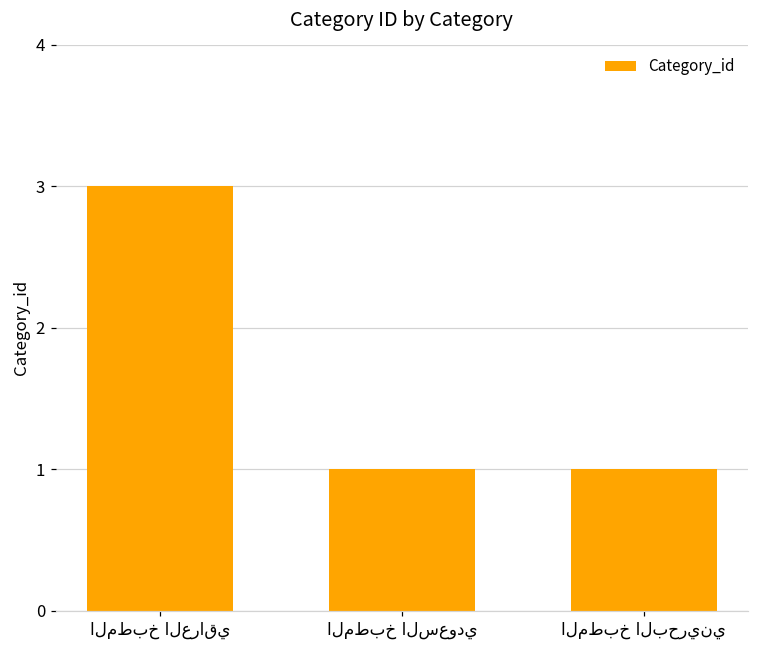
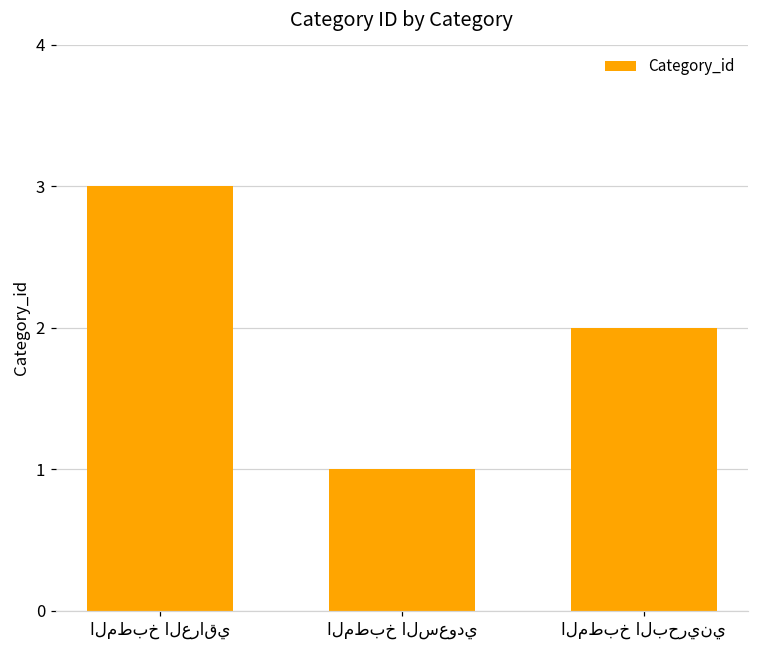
المطبخ البحريني: 1 -> 2
